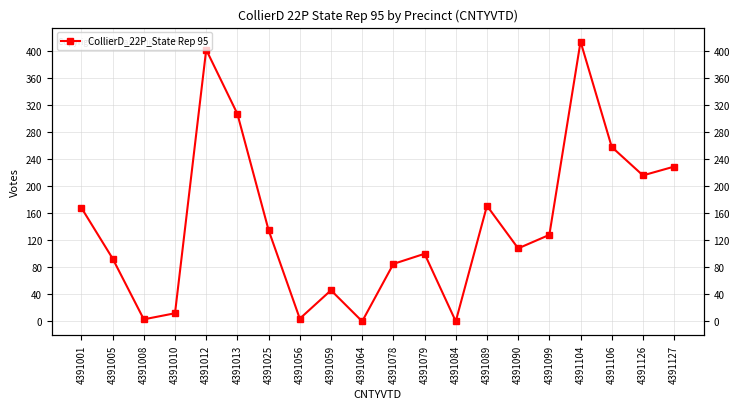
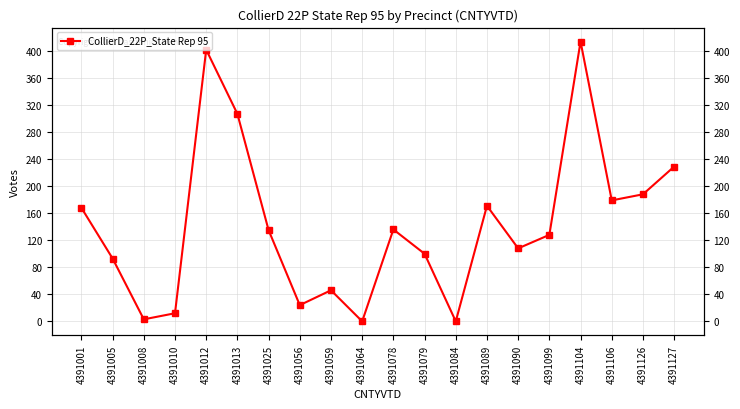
4391056: 0 -> 20
4391078: 90 -> 140
4391106: 260 -> 180
4391126: 220 -> 190
